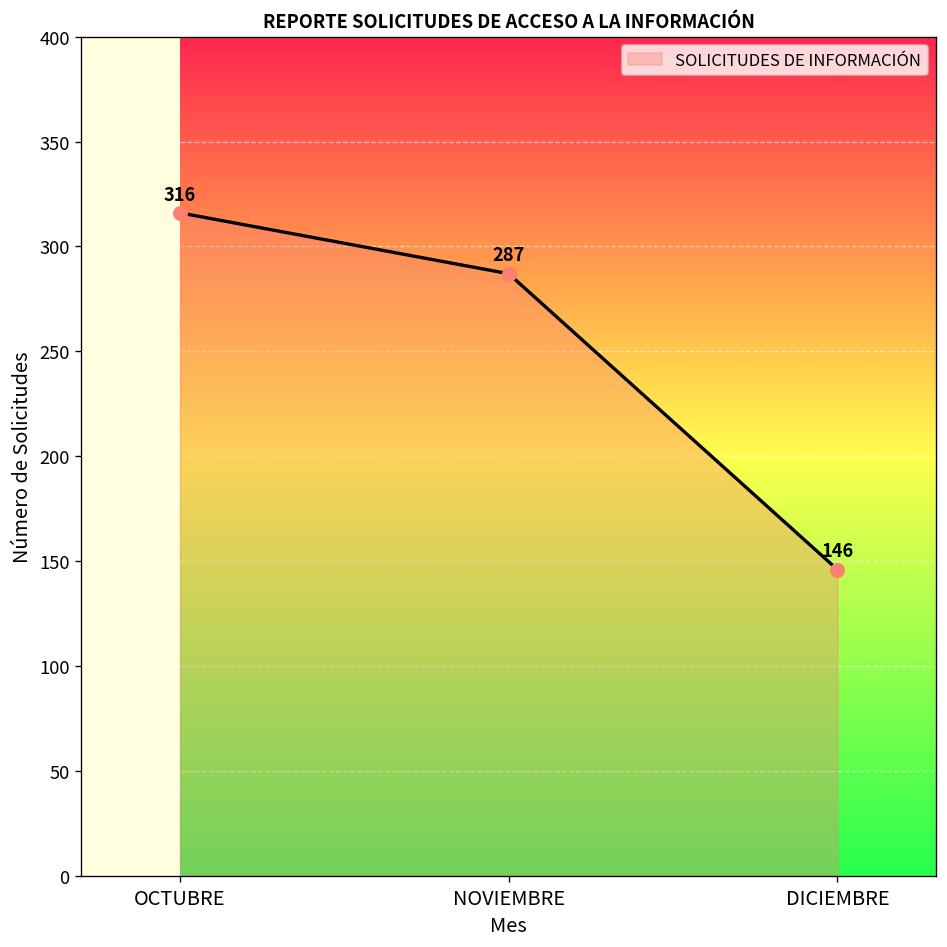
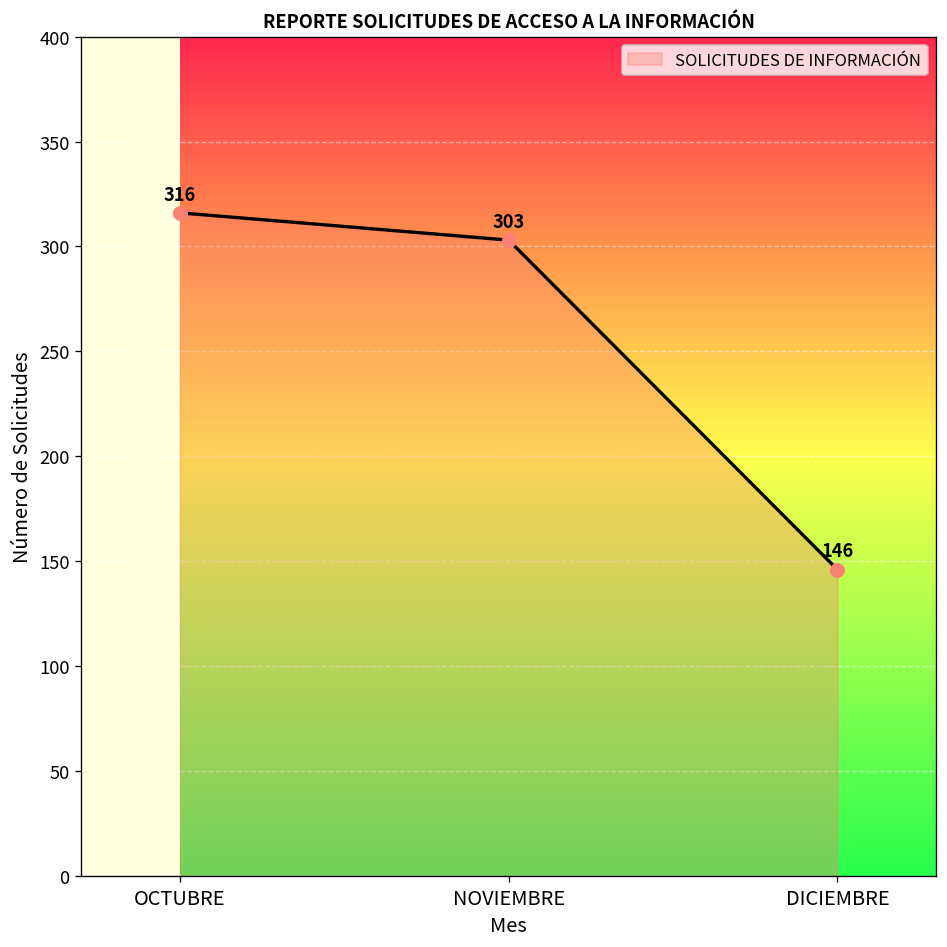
NOVIEMBRE: 287 -> 303
